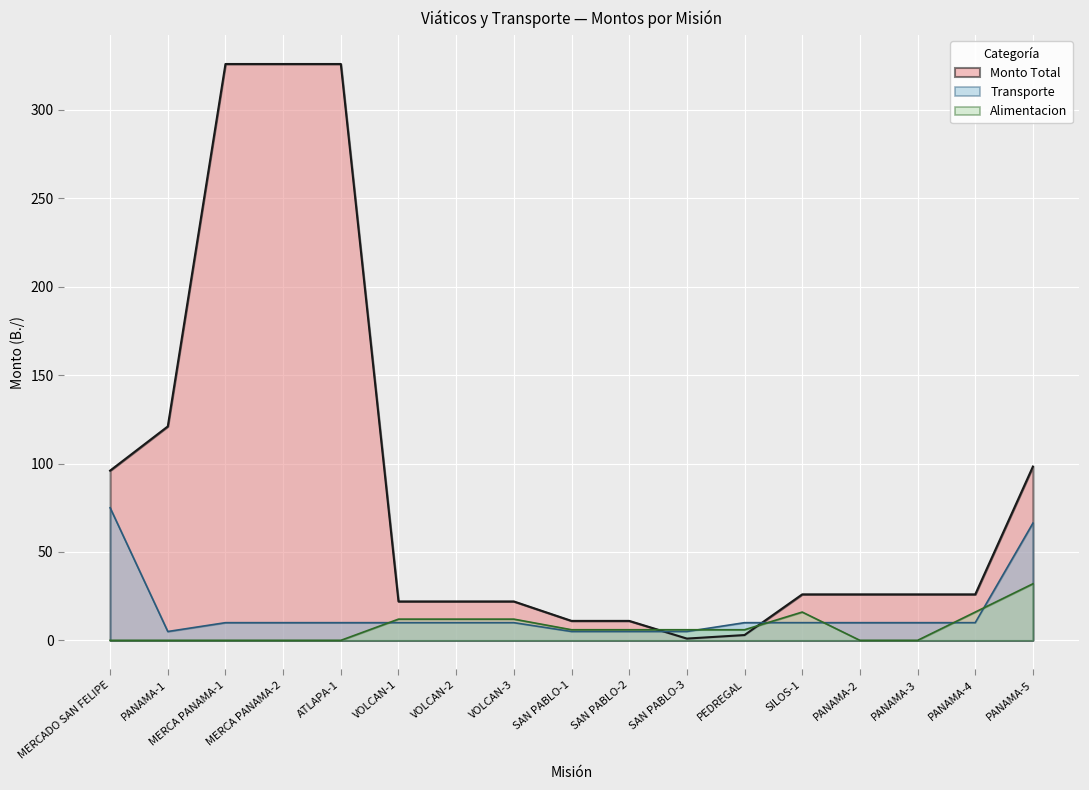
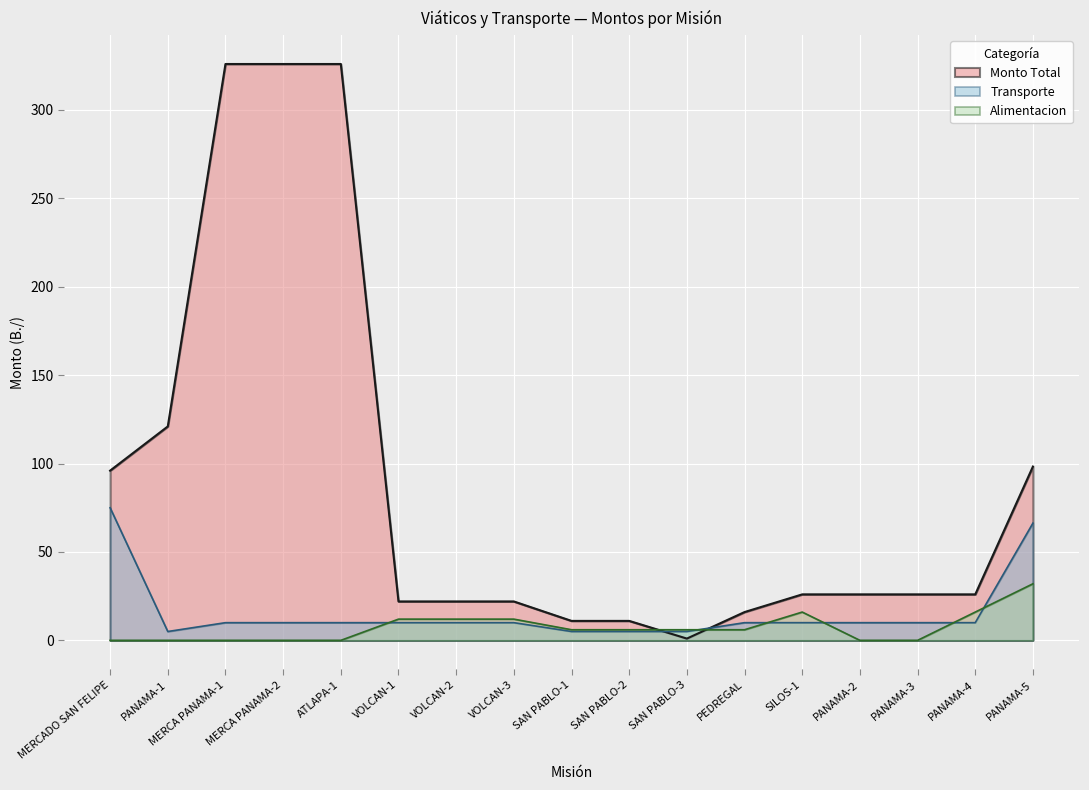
Monto Total, PEDREGAL: 3 -> 16
